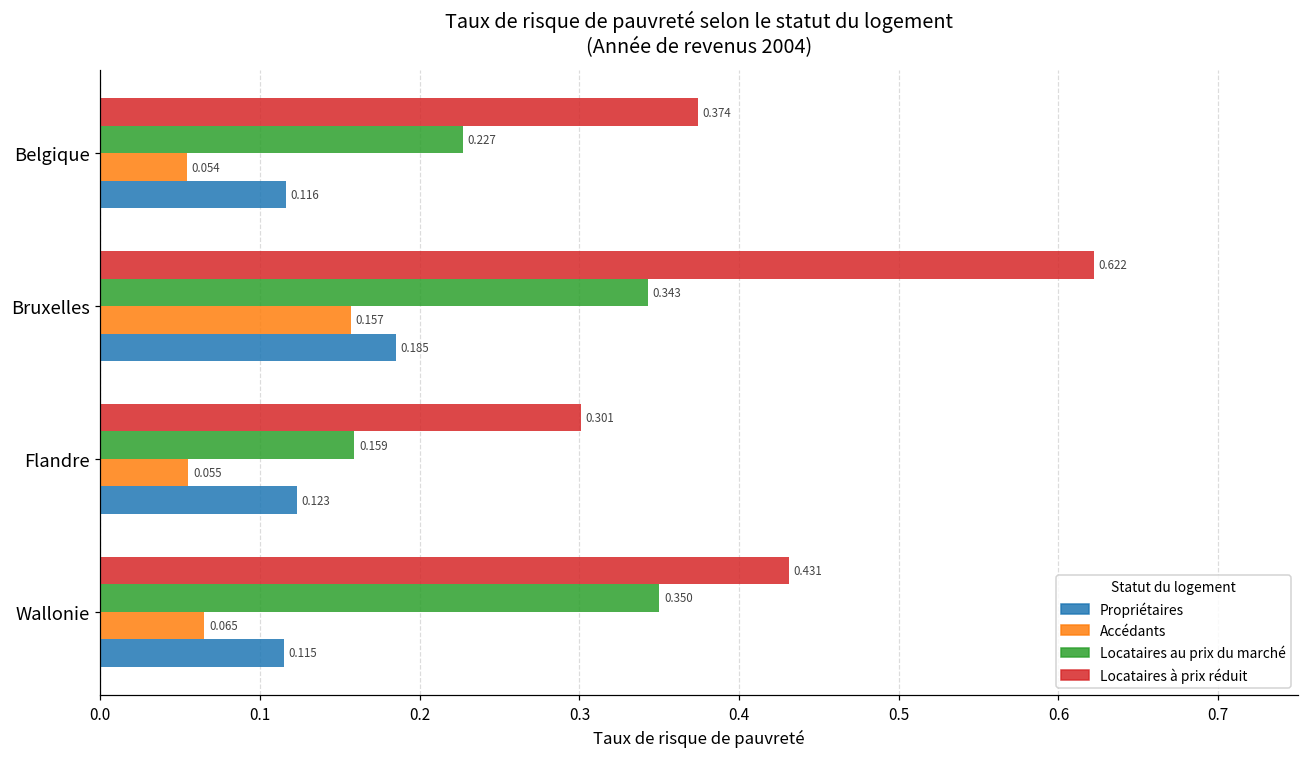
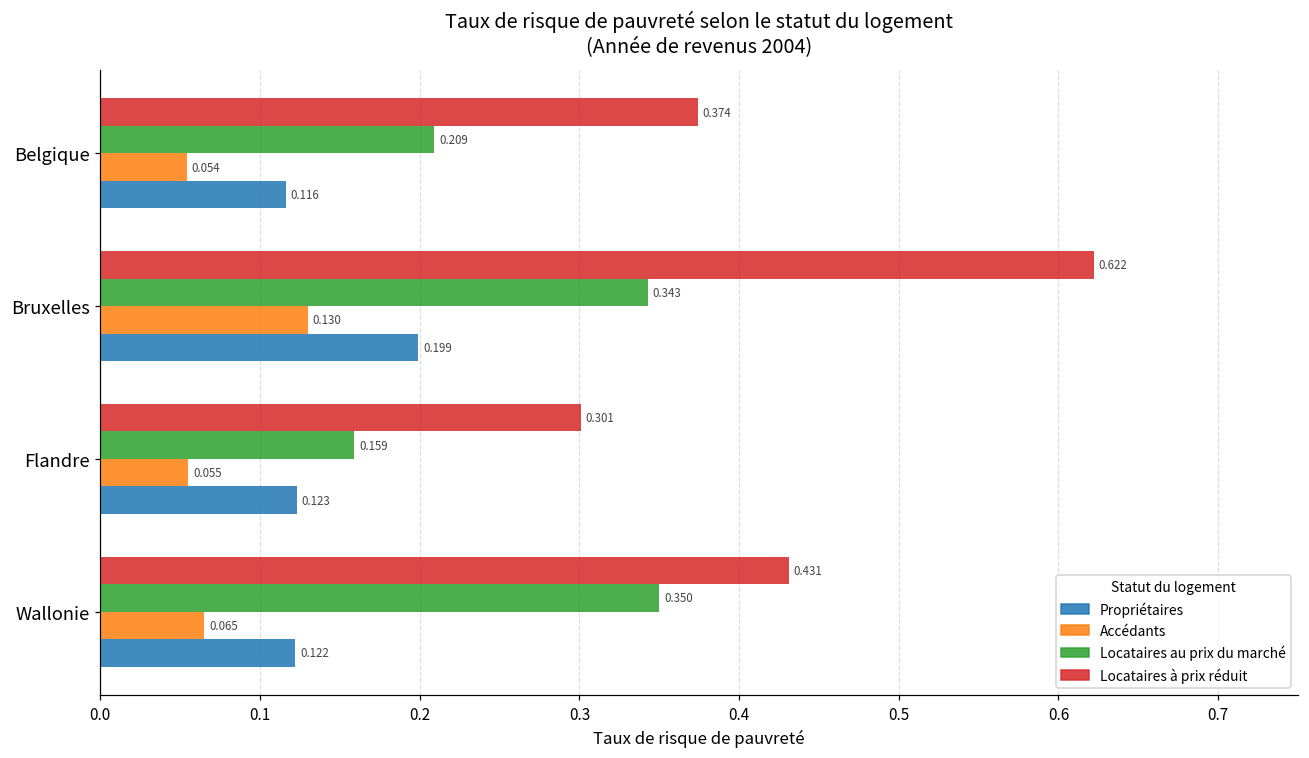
Locataires au prix du marché, Belgique: 0.227 -> 0.209
Accédants, Bruxelles: 0.157 -> 0.130
Propriétaires, Bruxelles: 0.185 -> 0.199
Propriétaires, Wallonie: 0.115 -> 0.122
